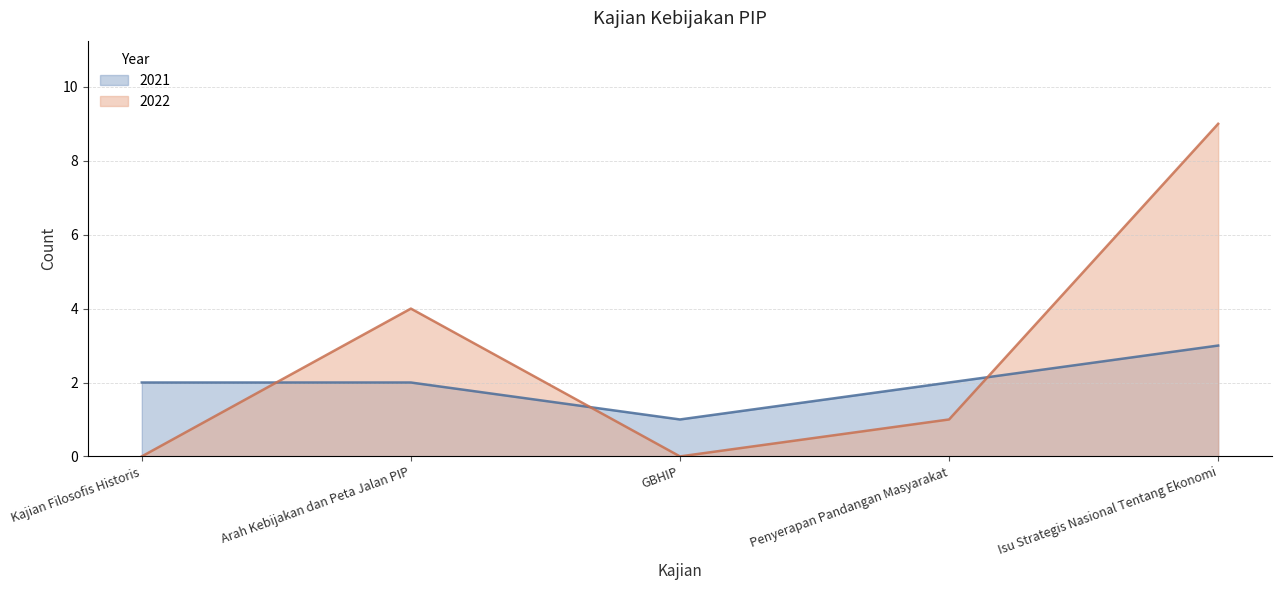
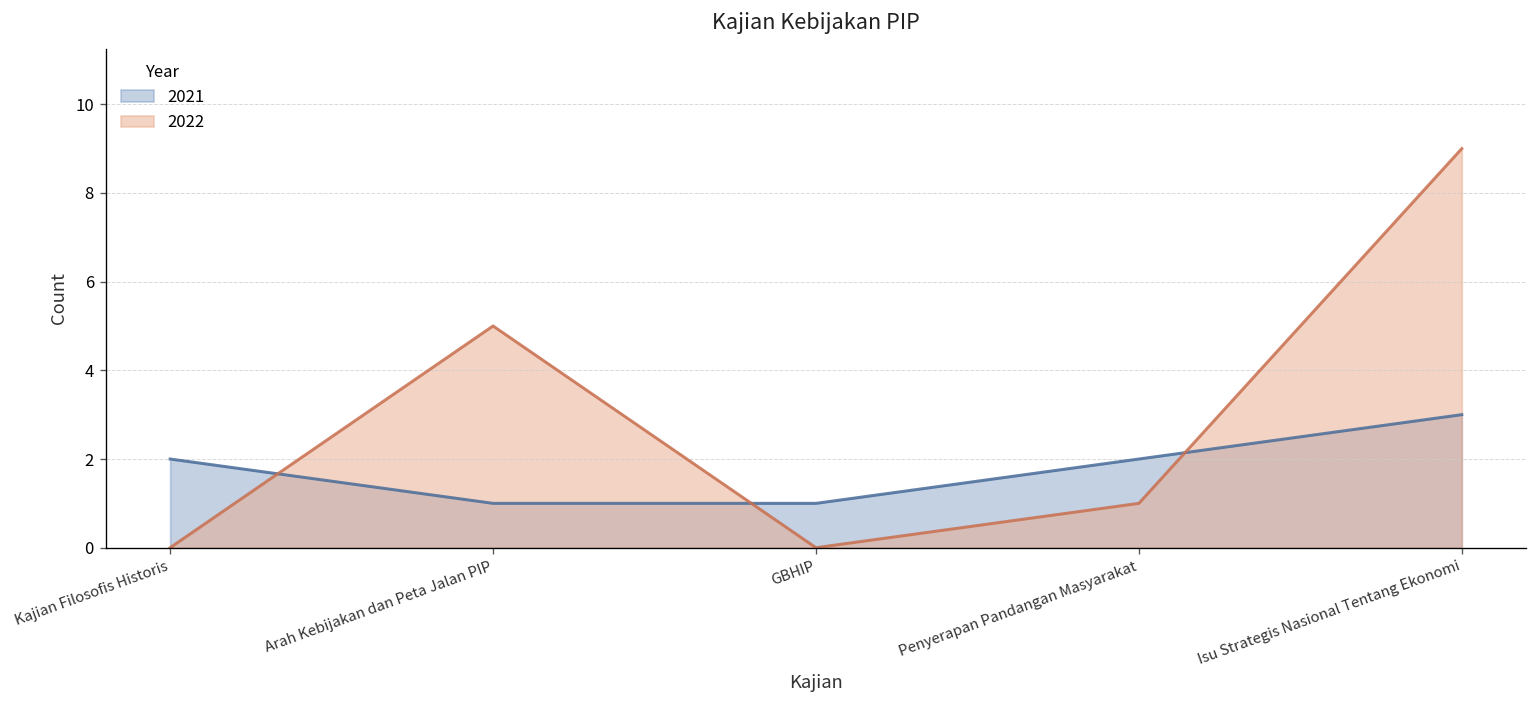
2021, Arah Kebijakan dan Peta Jalan PIP: 2 -> 1
2022, Arah Kebijakan dan Peta Jalan PIP: 4 -> 5
